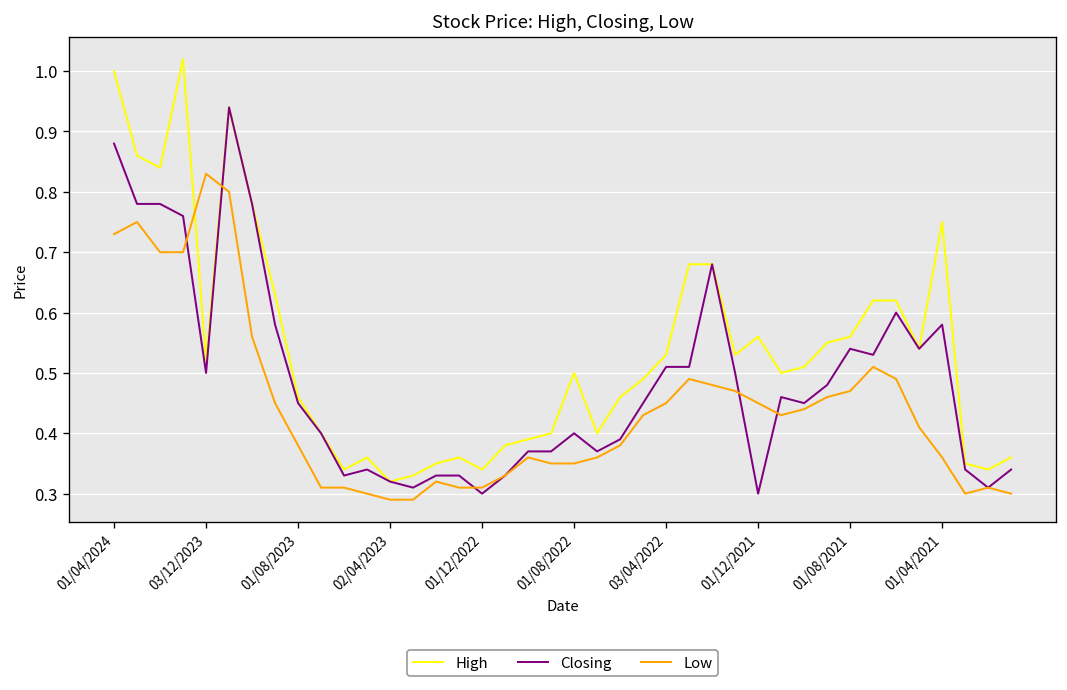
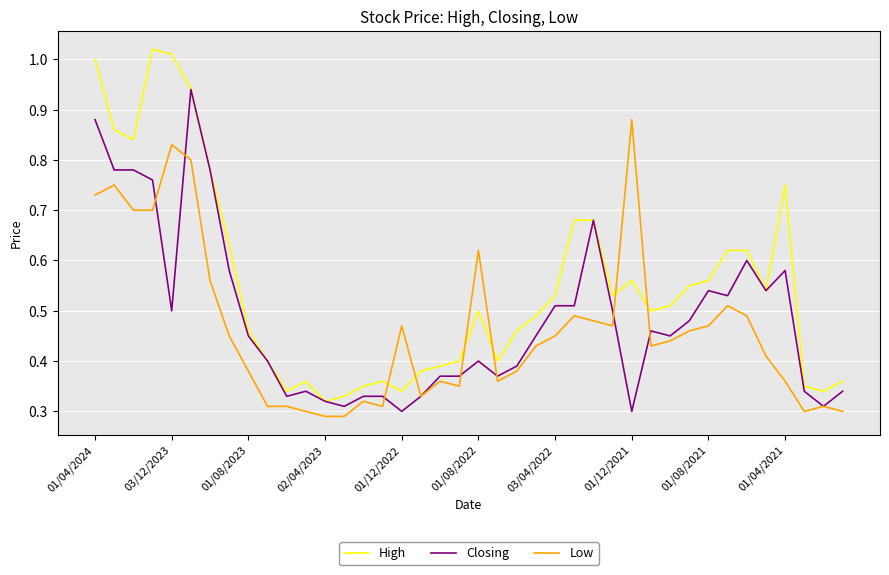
High, 03/12/2023: 0.52 -> 1.01
Low, 01/12/2022: 0.31 -> 0.47
Low, 01/08/2022: 0.35 -> 0.62
Low, 01/12/2021: 0.45 -> 0.88
